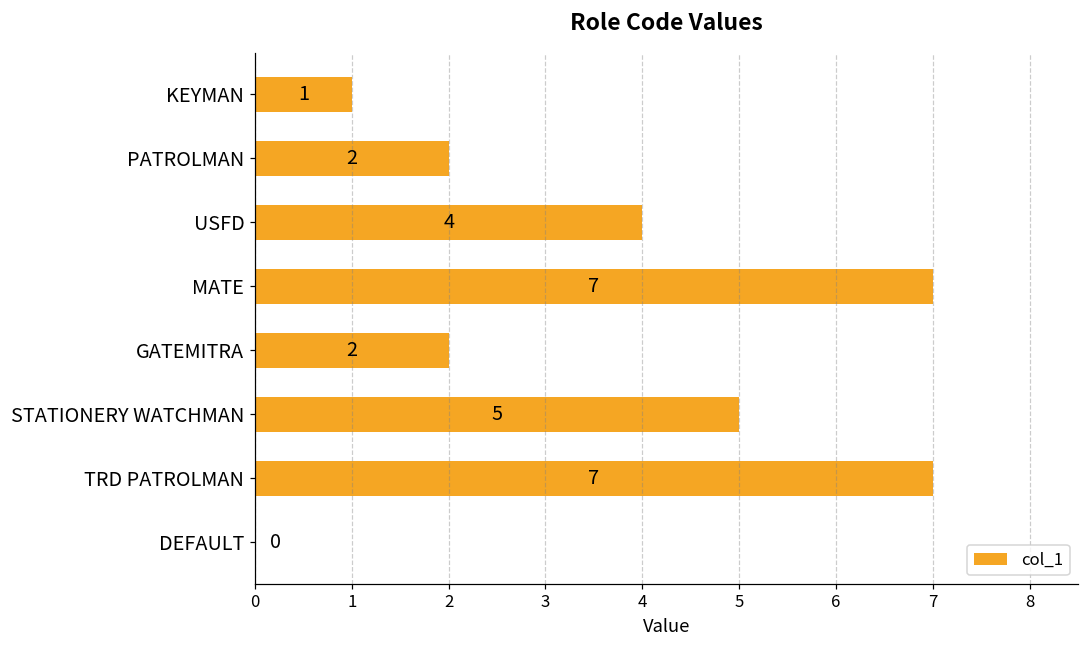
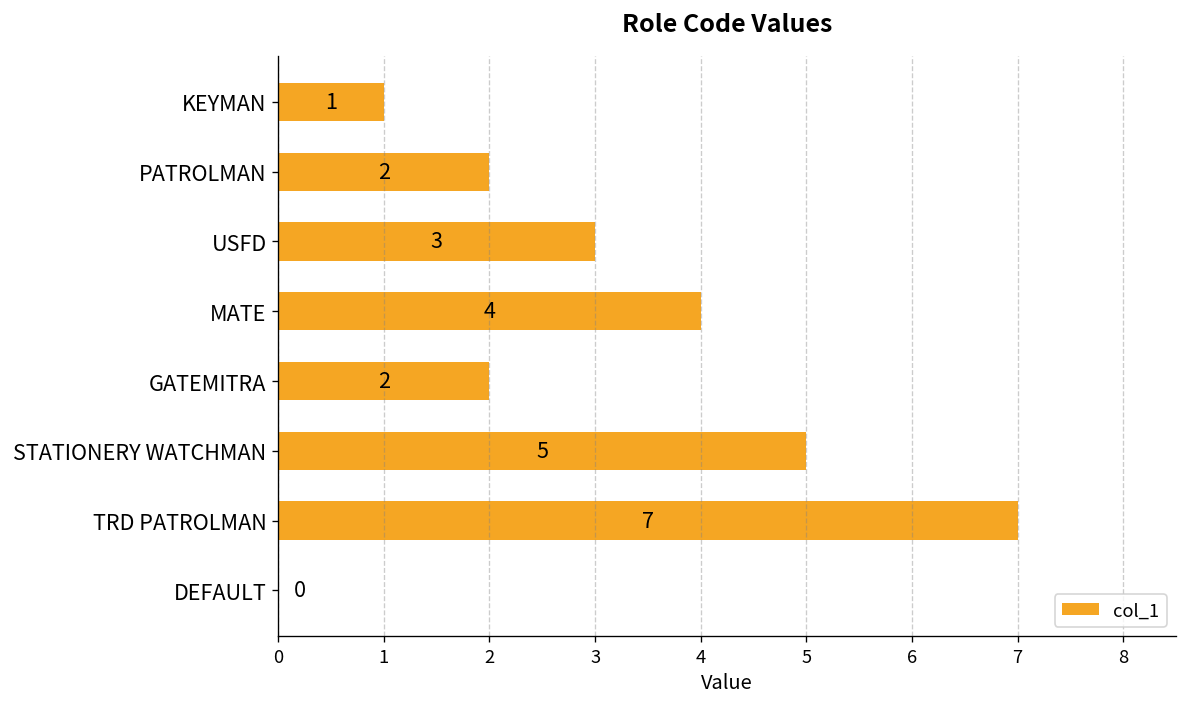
USFD: 4 -> 3
MATE: 7 -> 4
